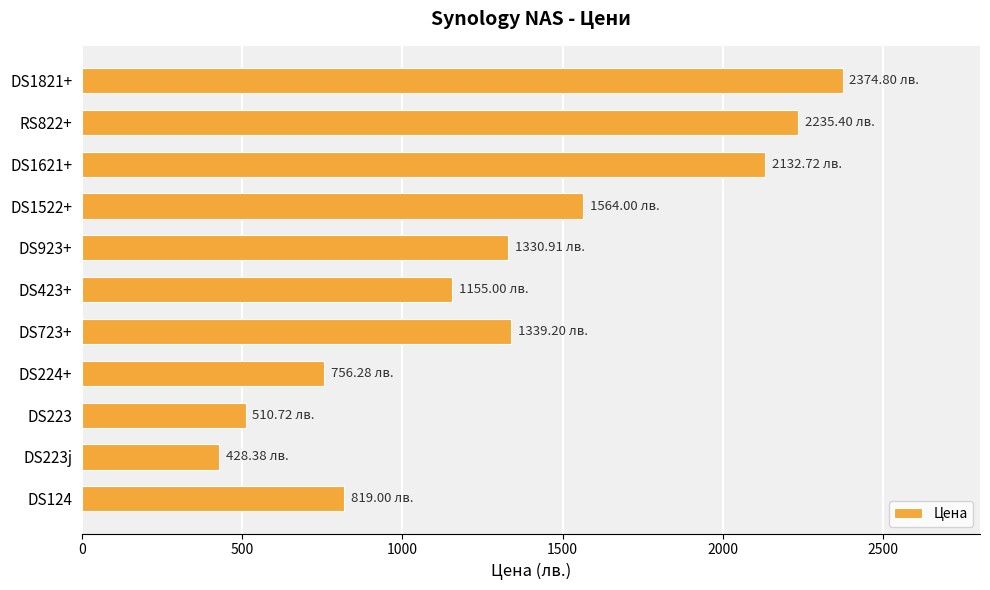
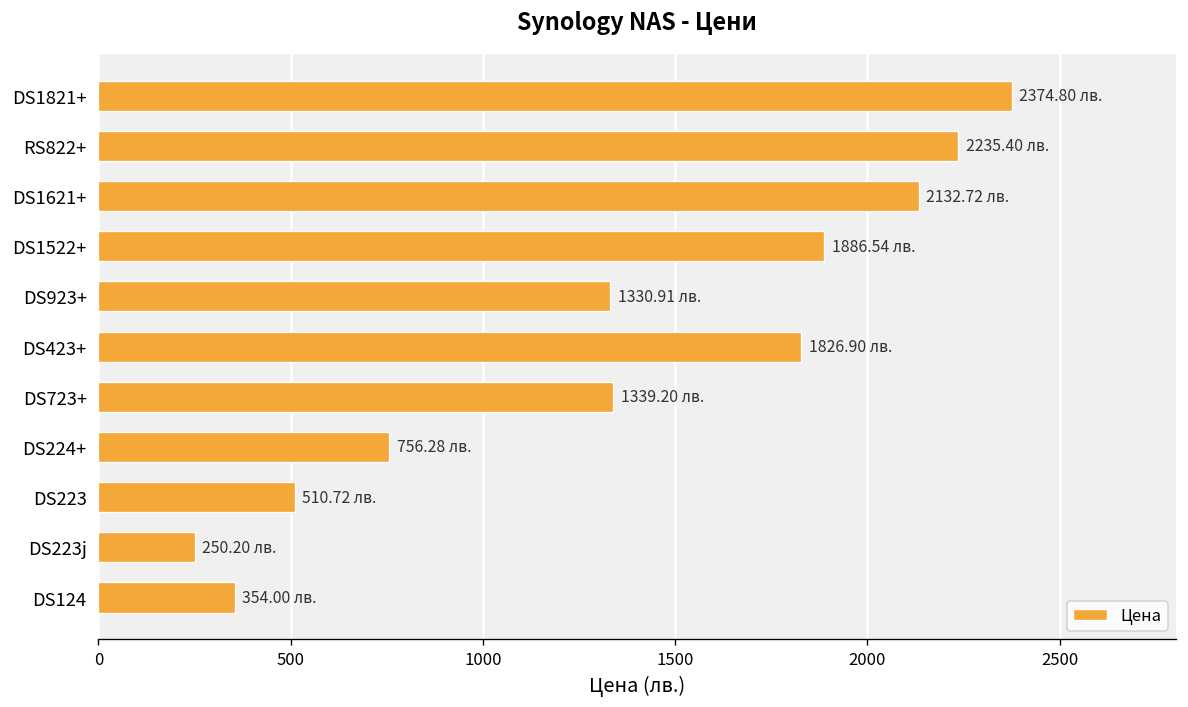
DS1522+: 1564.00 -> 1886.54
DS423+: 1155.00 -> 1826.90
DS223j: 428.38 -> 250.20
DS124: 819.00 -> 354.00
